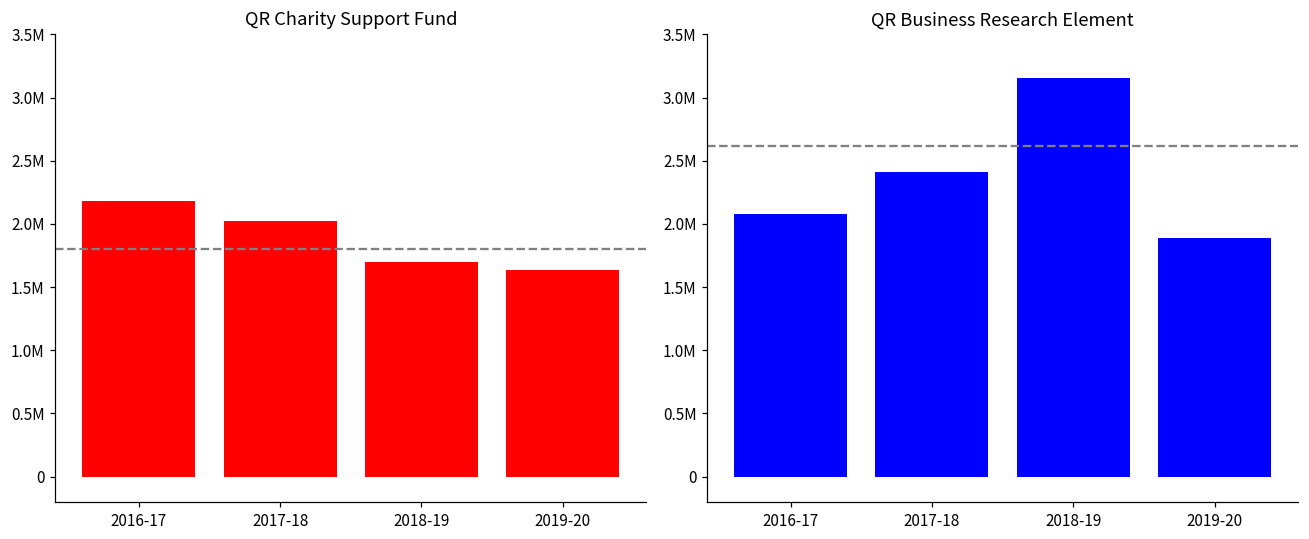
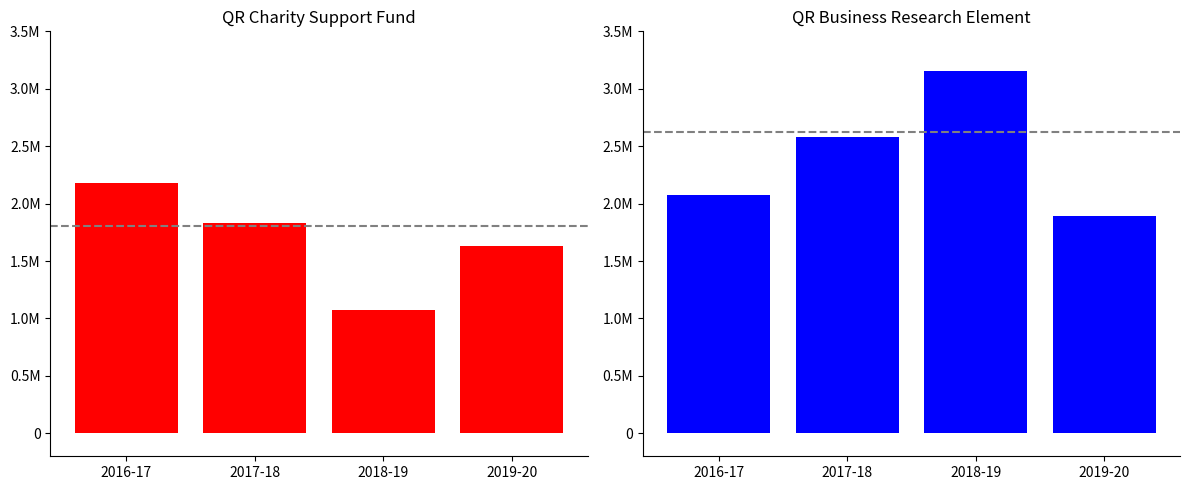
QR Charity Support Fund, 2017-18: 2020000 -> 1830000
QR Charity Support Fund, 2018-19: 1700000 -> 1080000
QR Business Research Element, 2017-18: 2410000 -> 2580000
